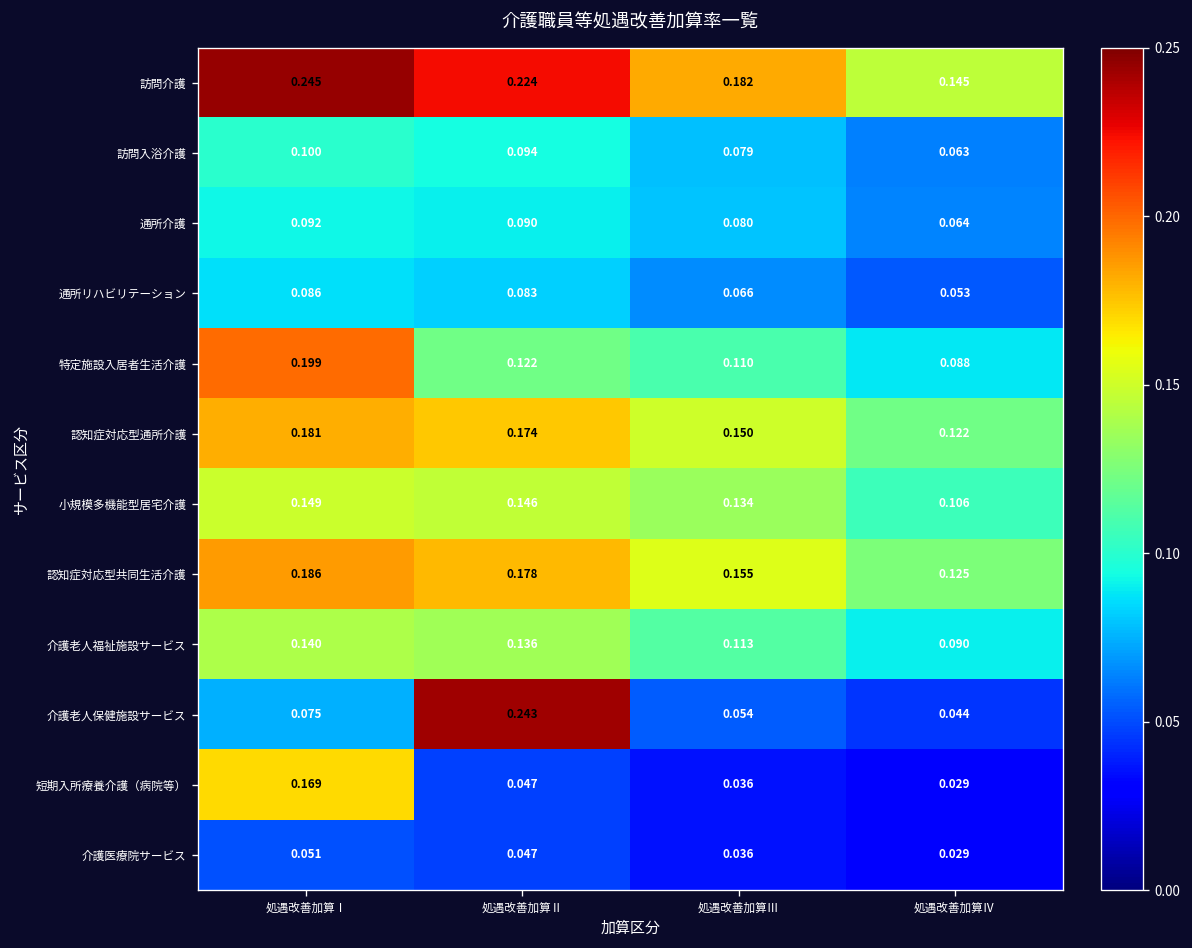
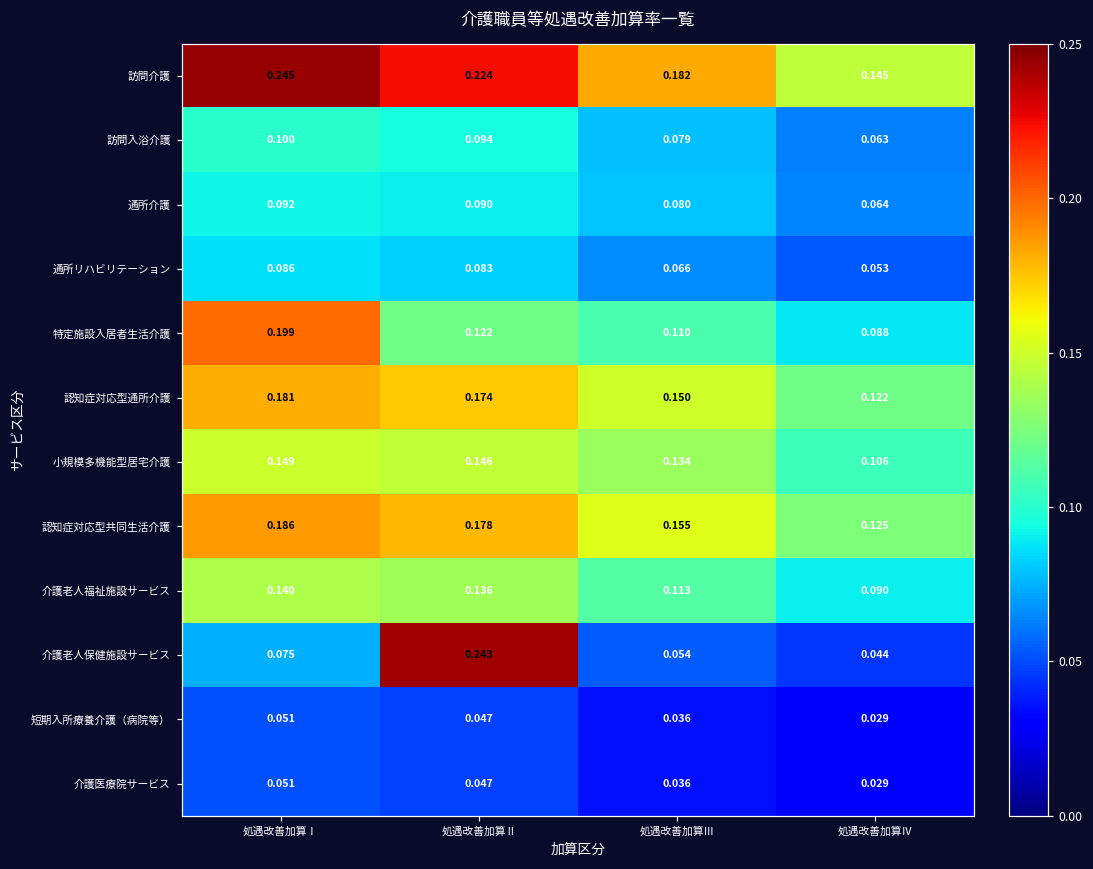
短期入所療養介護（病院等）, 処遇改善加算Ⅰ: 0.169 -> 0.051
